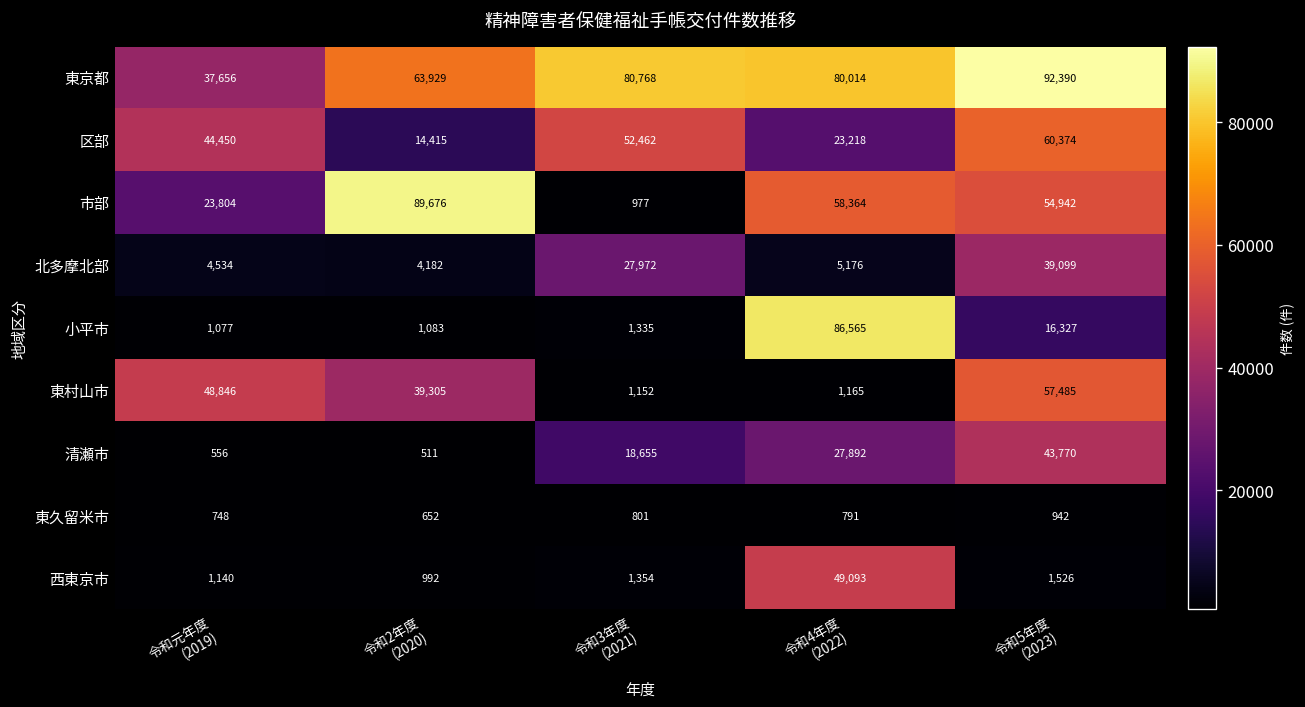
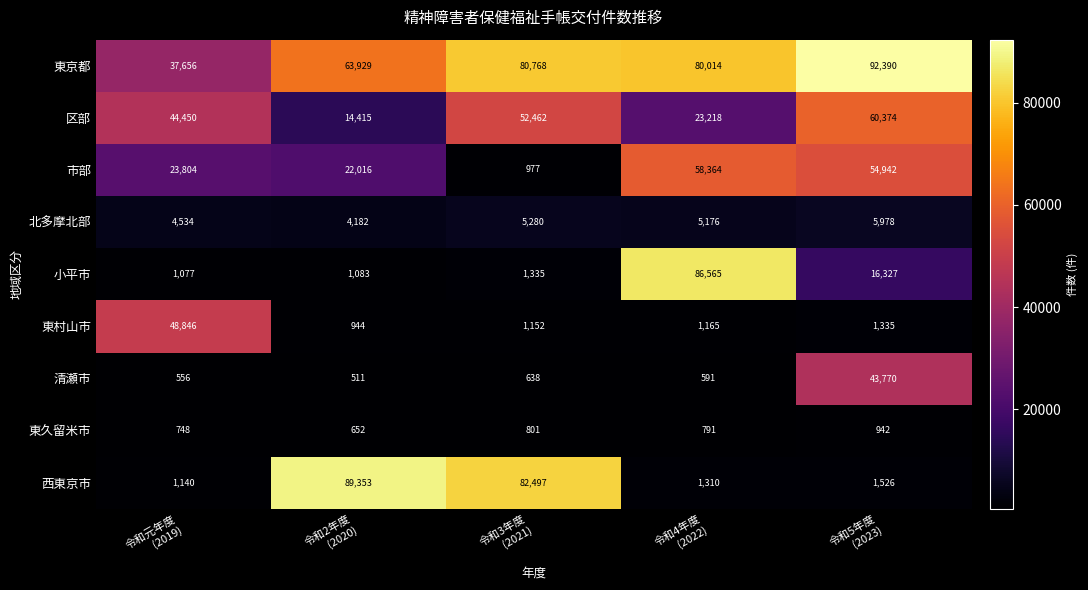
市部, 令和2年度 (2020): 89,676 -> 22,016
北多摩北部, 令和3年度 (2021): 27,972 -> 5,280
北多摩北部, 令和5年度 (2023): 39,099 -> 5,978
東村山市, 令和2年度 (2020): 39,305 -> 944
東村山市, 令和5年度 (2023): 57,485 -> 1,335
清瀬市, 令和3年度 (2021): 18,655 -> 638
清瀬市, 令和4年度 (2022): 27,892 -> 591
西東京市, 令和2年度 (2020): 992 -> 89,353
西東京市, 令和3年度 (2021): 1,354 -> 82,497
西東京市, 令和4年度 (2022): 49,093 -> 1,310
